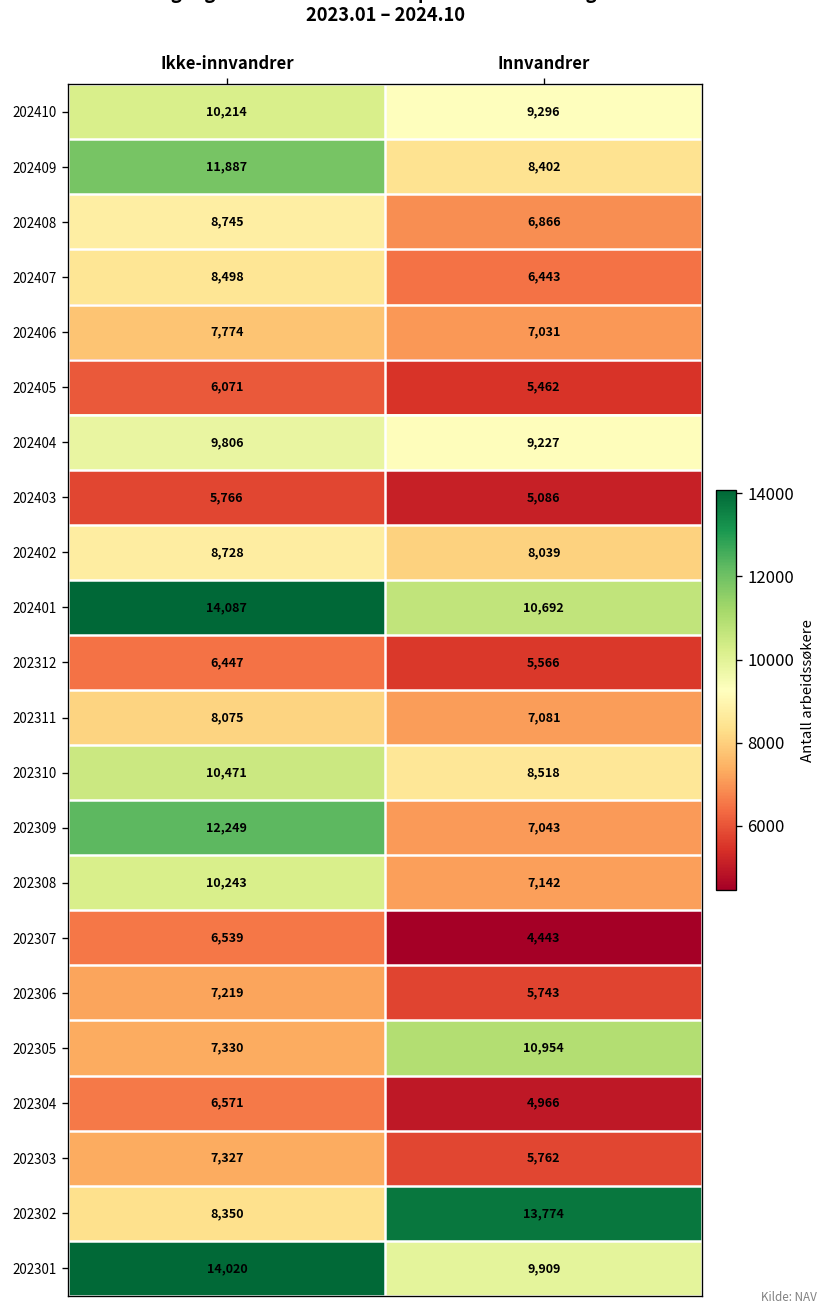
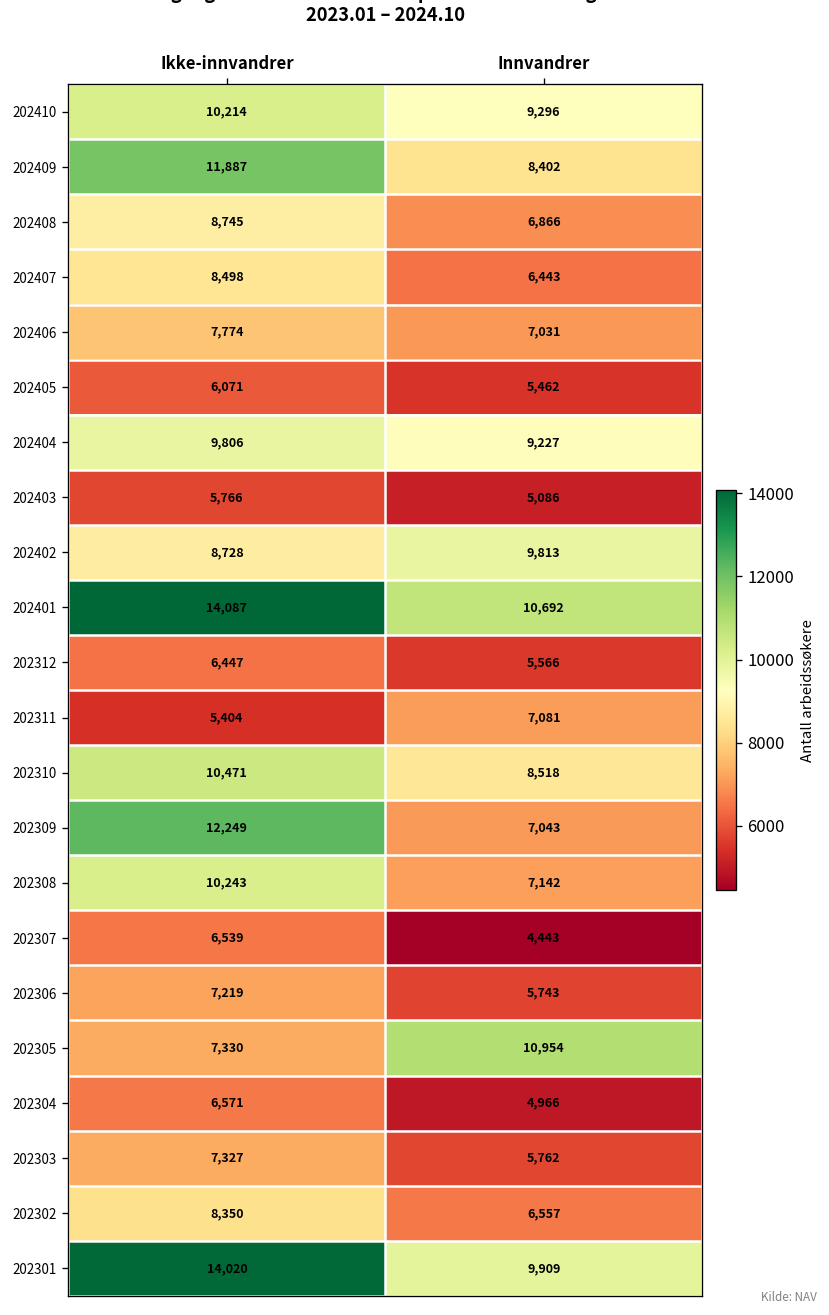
202402, Innvandrer: 8,039 -> 9,813
202311, Ikke-innvandrer: 8,075 -> 5,404
202302, Innvandrer: 13,774 -> 6,557
